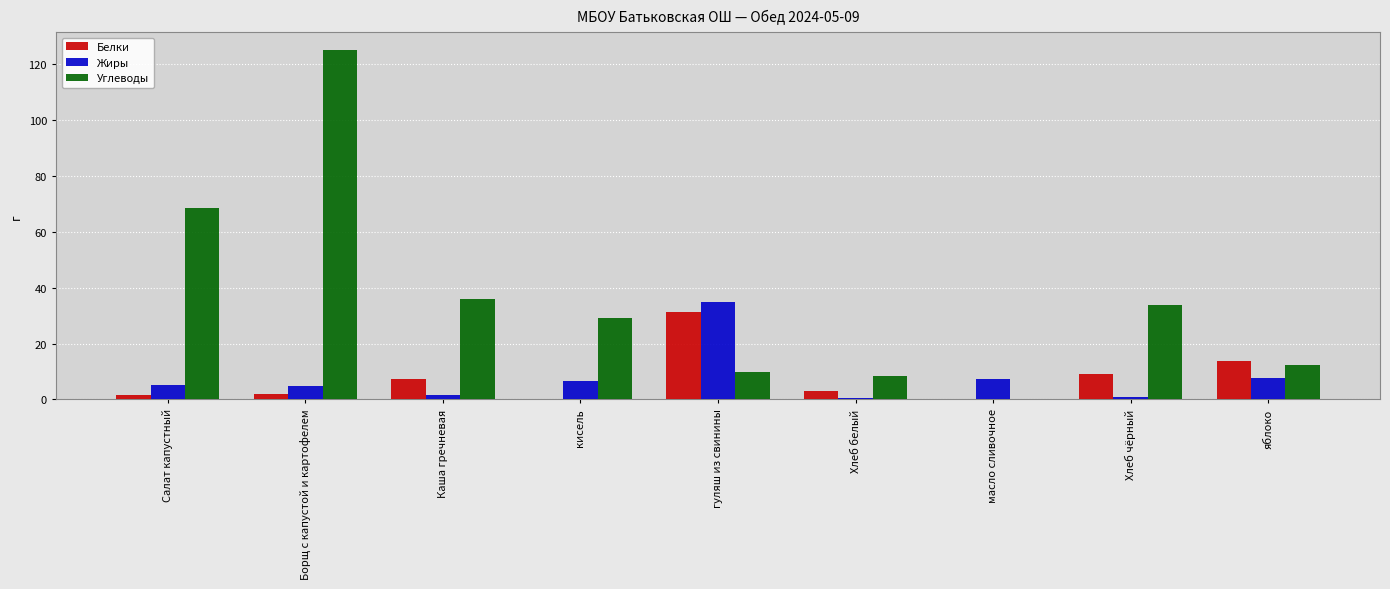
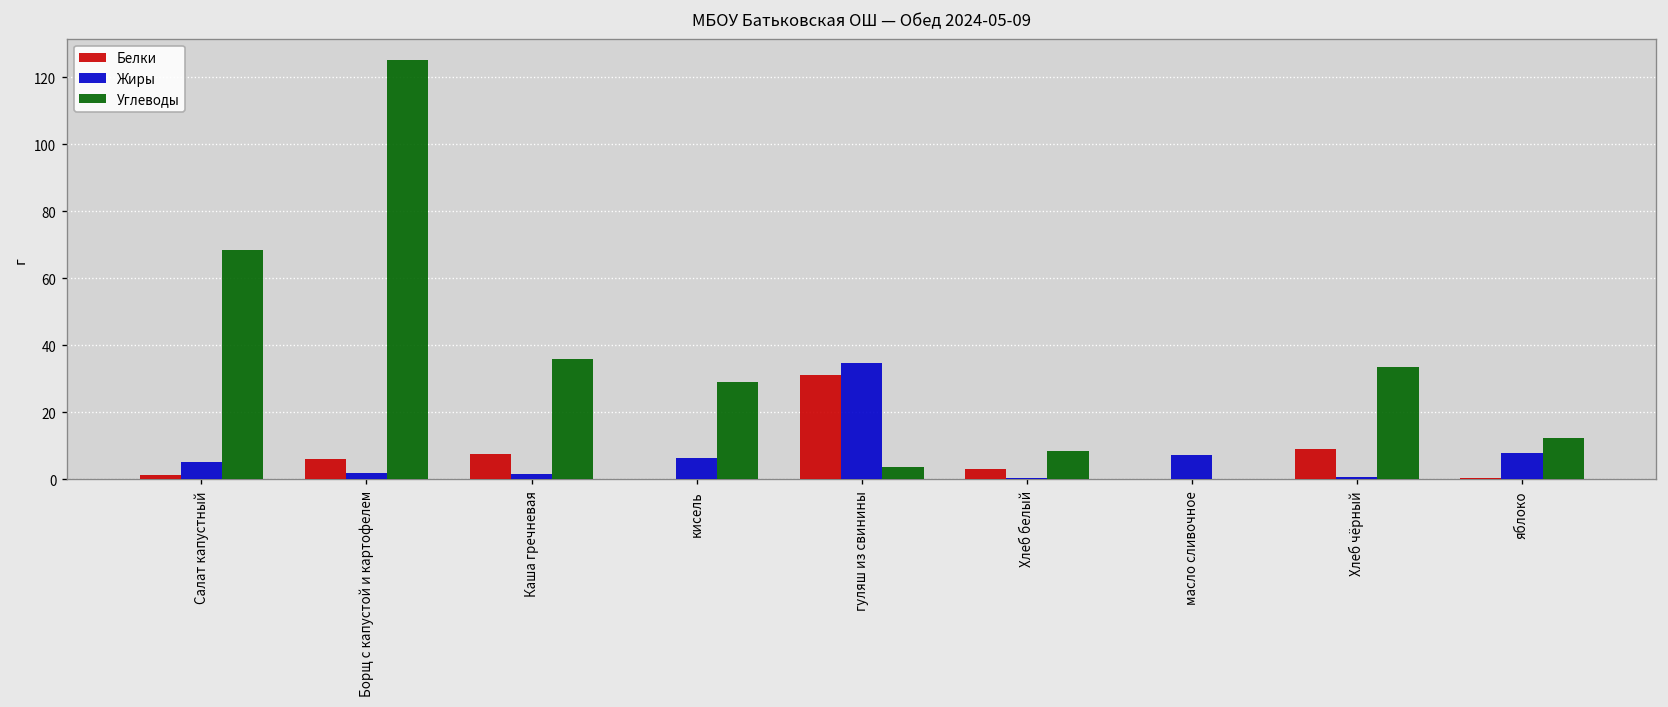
Белки, Борщ с капустой и картофелем: 2 -> 6
Жиры, Борщ с капустой и картофелем: 5 -> 2
Углеводы, гуляш из свинины: 10 -> 4
Белки, яблоко: 14 -> 0
